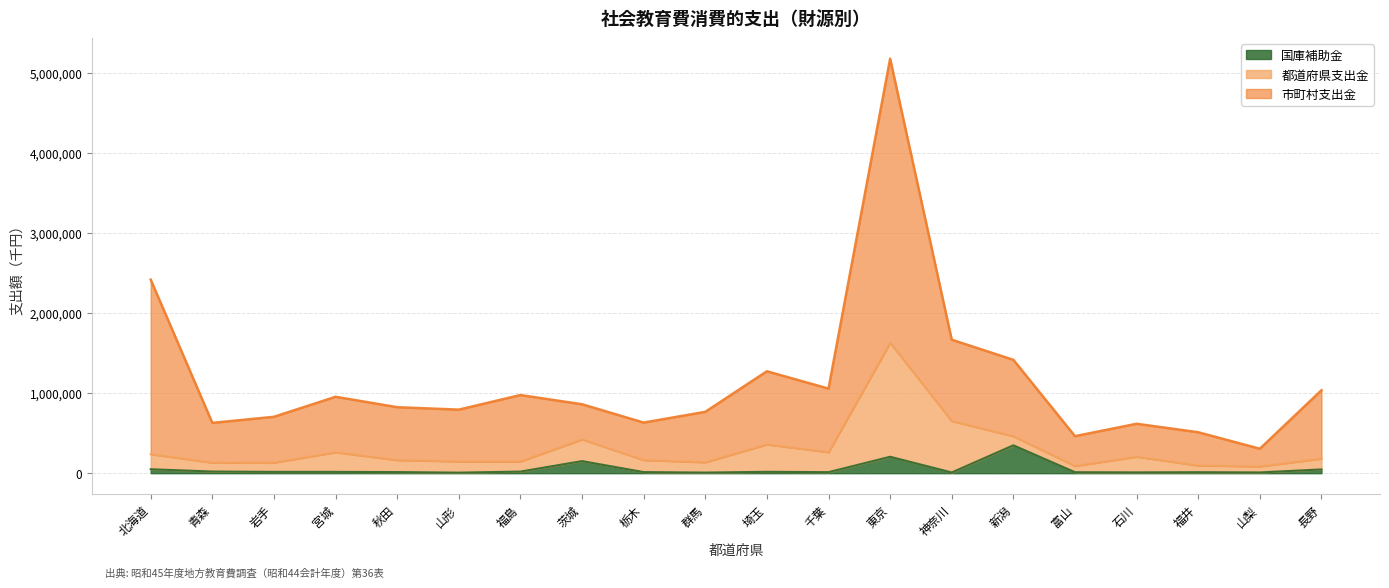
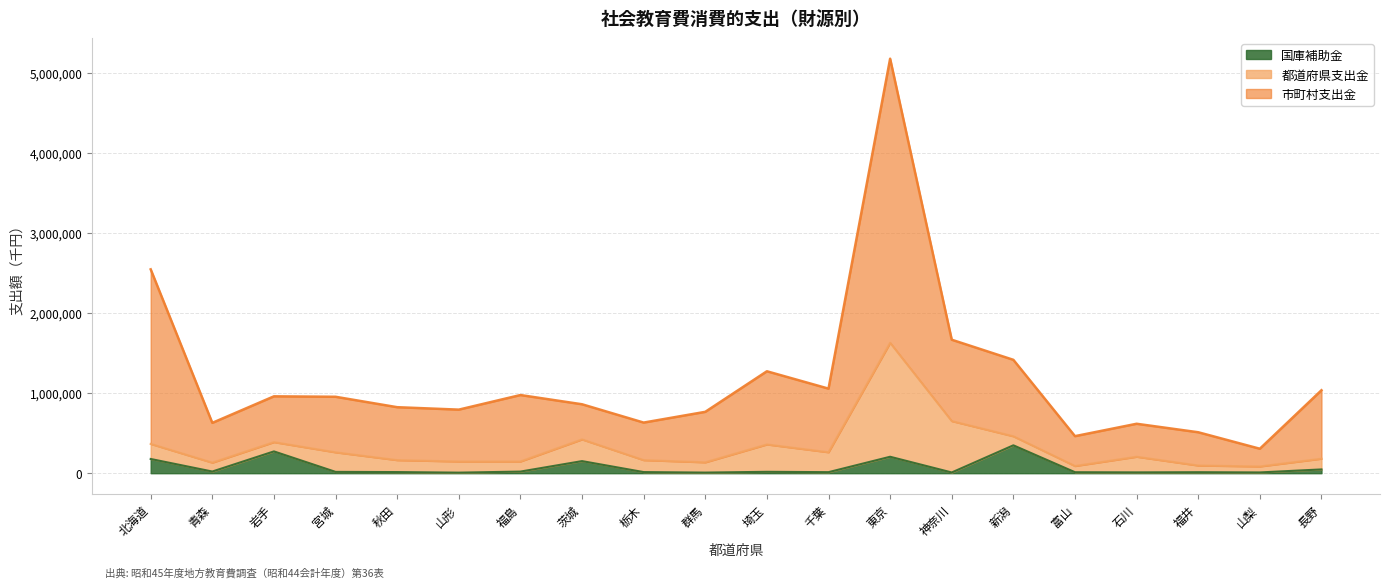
国庫補助金, 北海道: 0 -> 200,000
国庫補助金, 岩手: 0 -> 300,000
